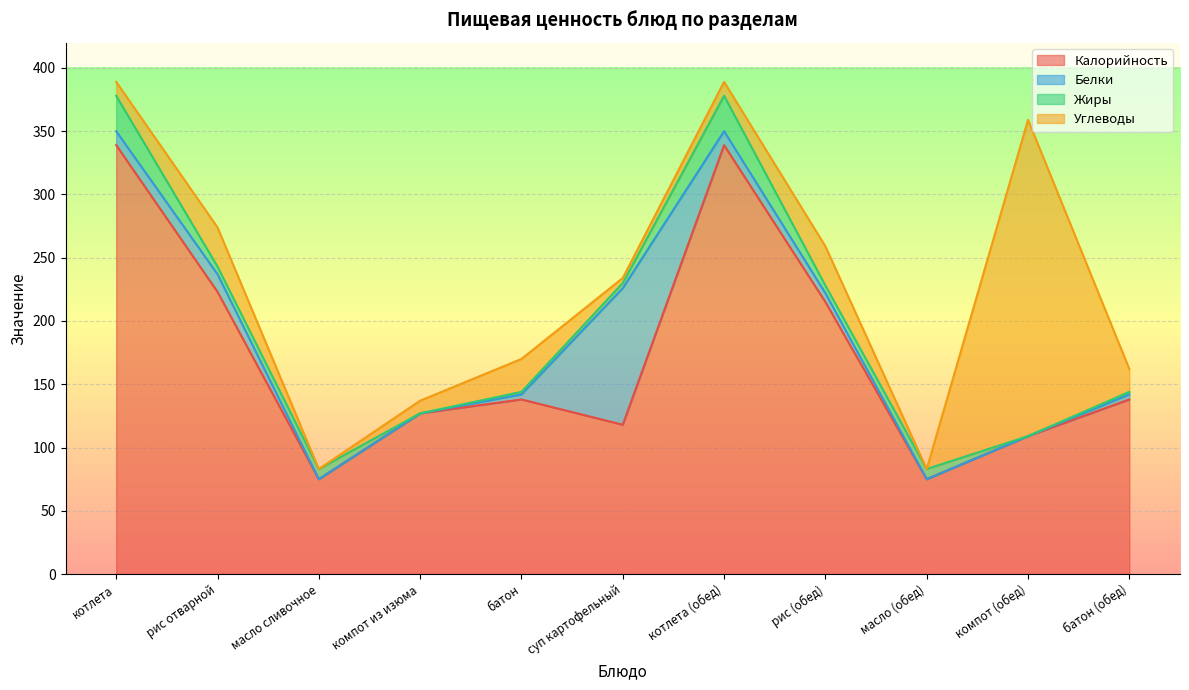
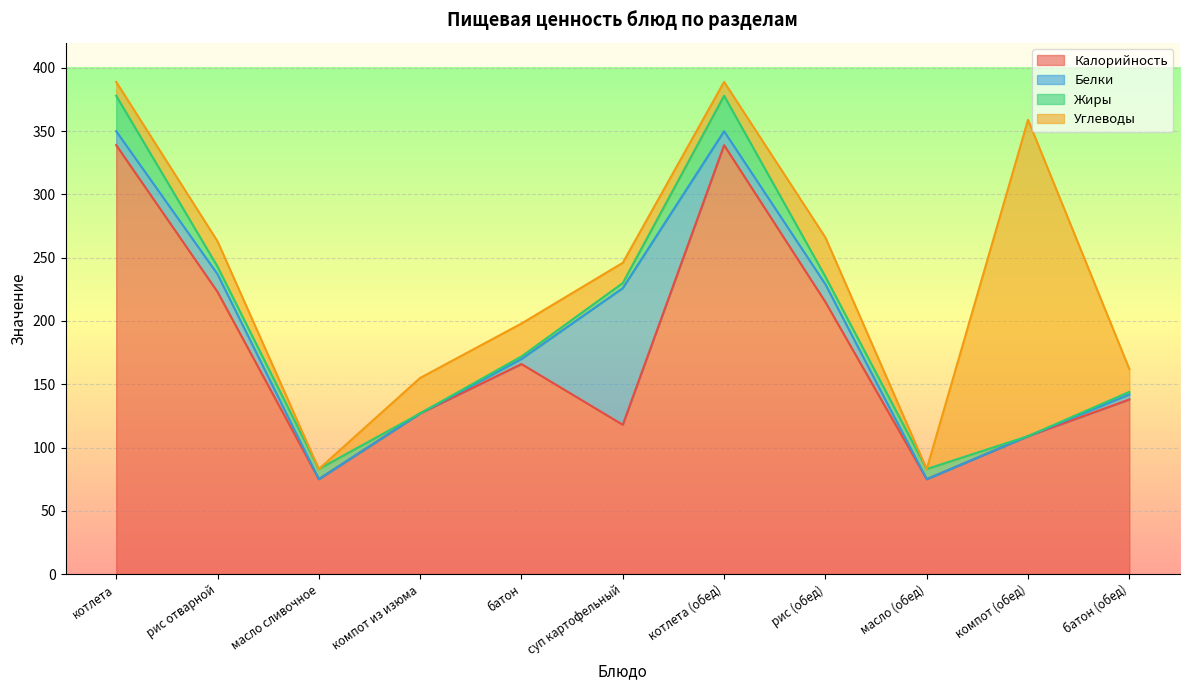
Углеводы, рис отварной: 31 -> 20
Углеводы, компот из изюма: 10 -> 28
Калорийность, батон: 138 -> 166
Углеводы, суп картофельный: 4 -> 16
Белки, рис (обед): 7 -> 14
